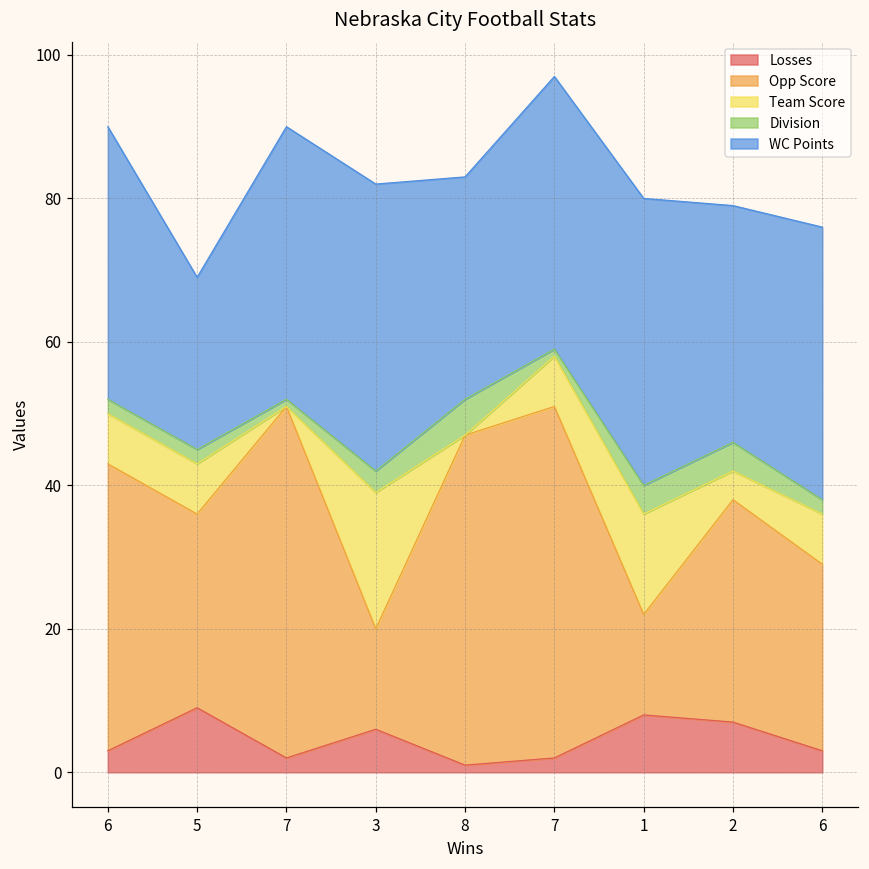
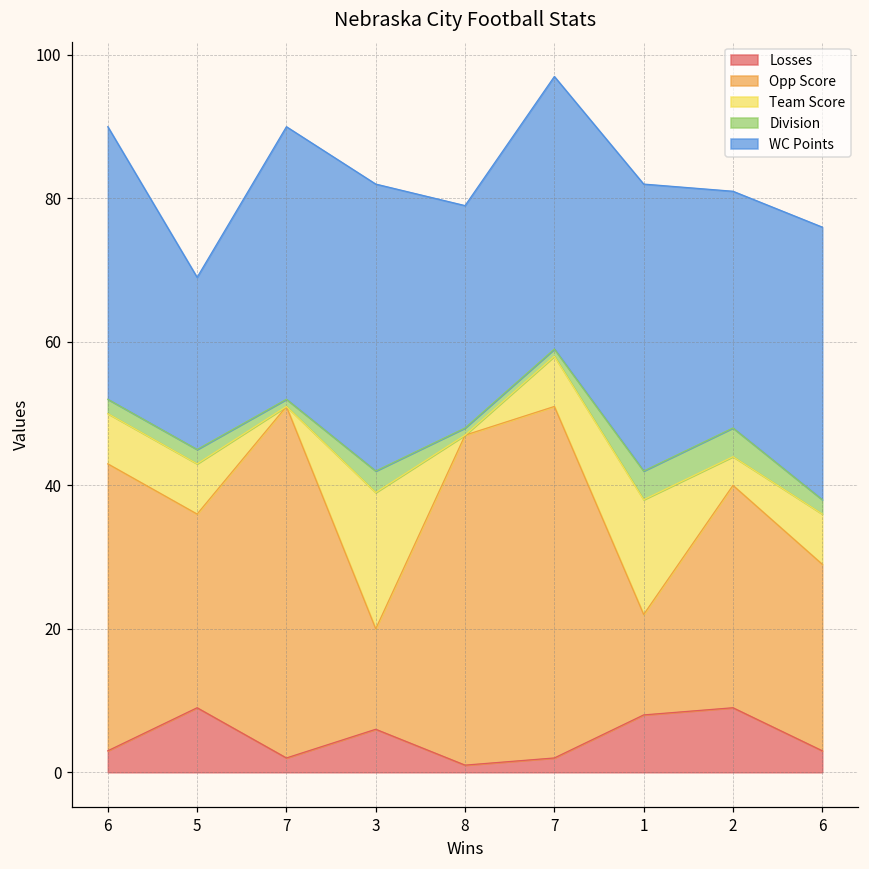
Division, 8: 5 -> 1
Team Score, 1: 14 -> 16
Losses, 2: 7 -> 9
